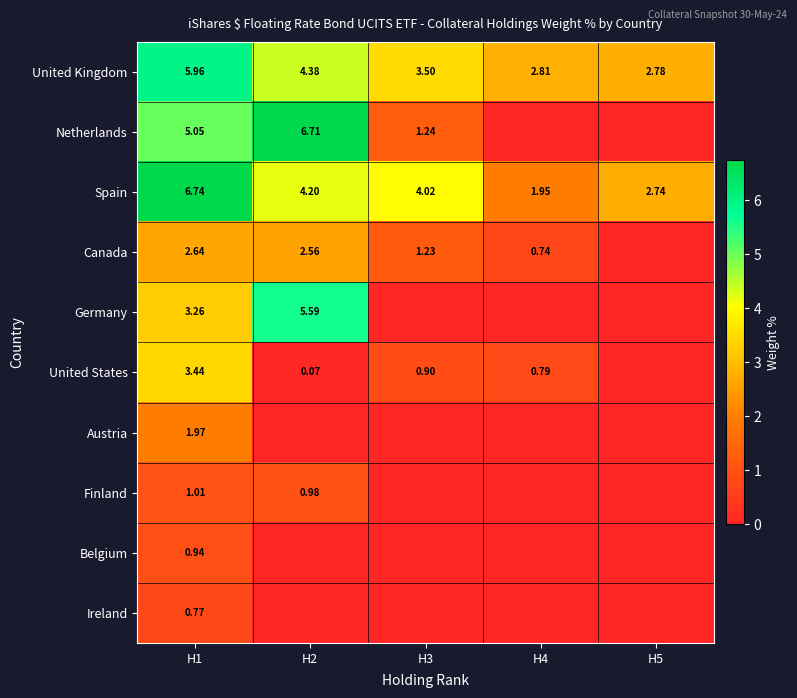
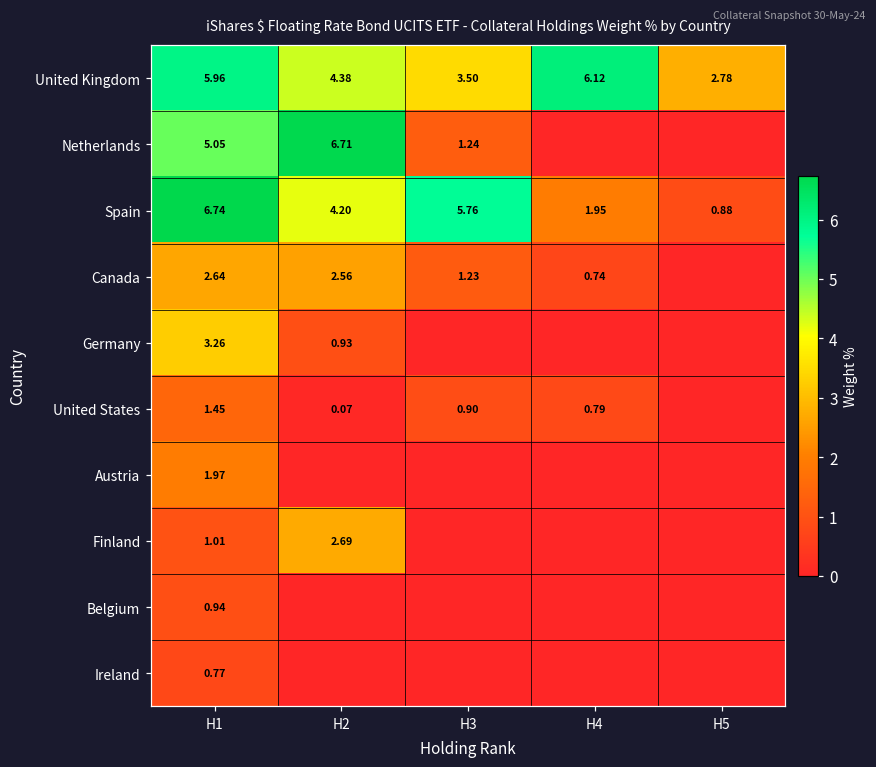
United Kingdom, H4: 2.81 -> 6.12
Spain, H3: 4.02 -> 5.76
Spain, H5: 2.74 -> 0.88
Germany, H2: 5.59 -> 0.93
United States, H1: 3.44 -> 1.45
Finland, H2: 0.98 -> 2.69
